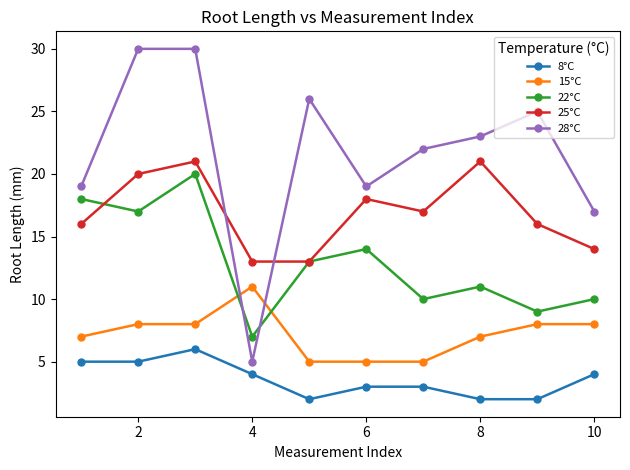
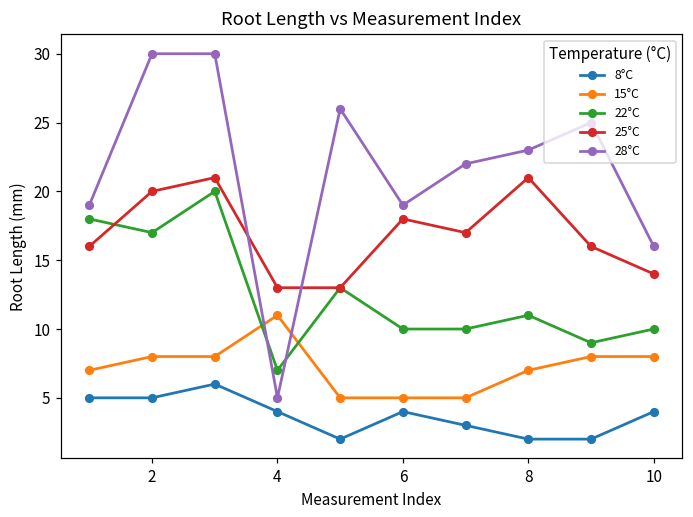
8°C, 6: 3 -> 4
22°C, 6: 14 -> 10
28°C, 10: 17 -> 16
